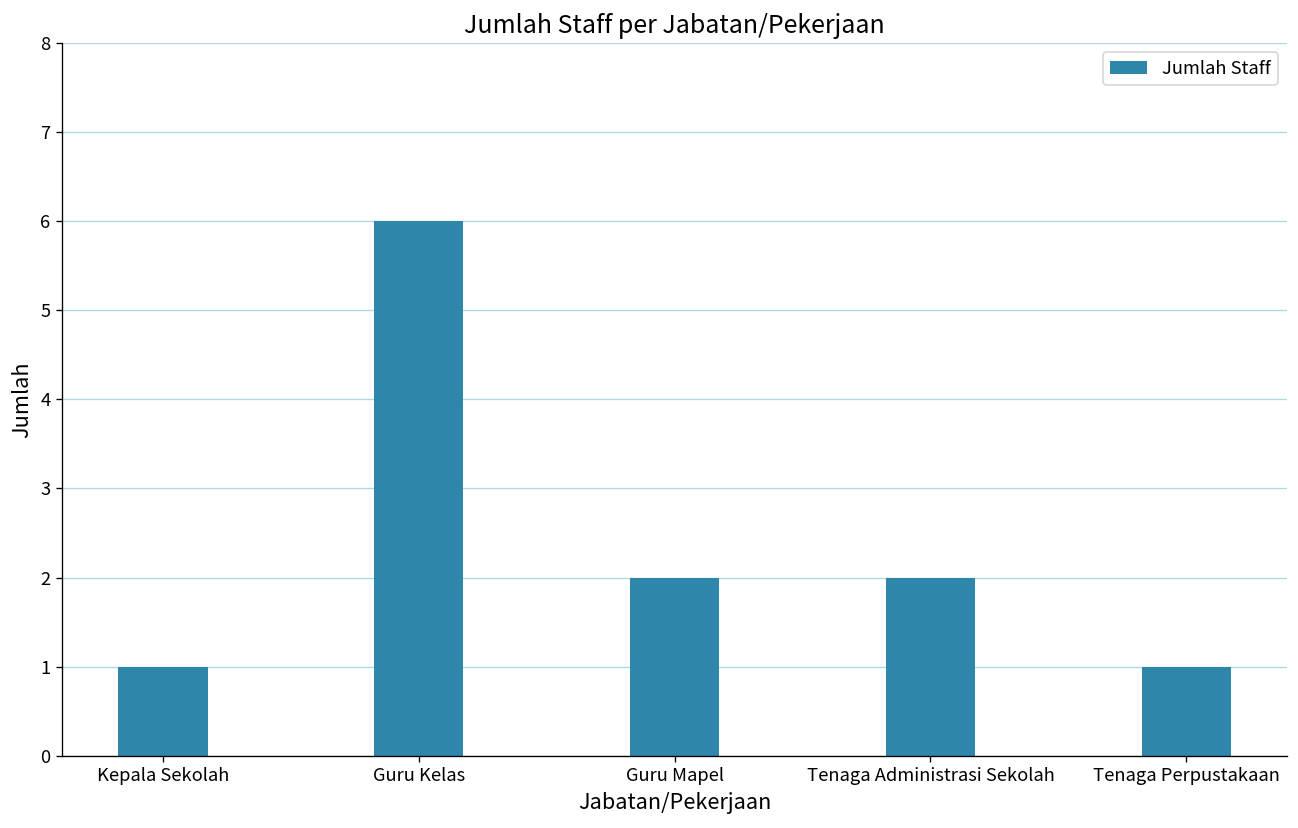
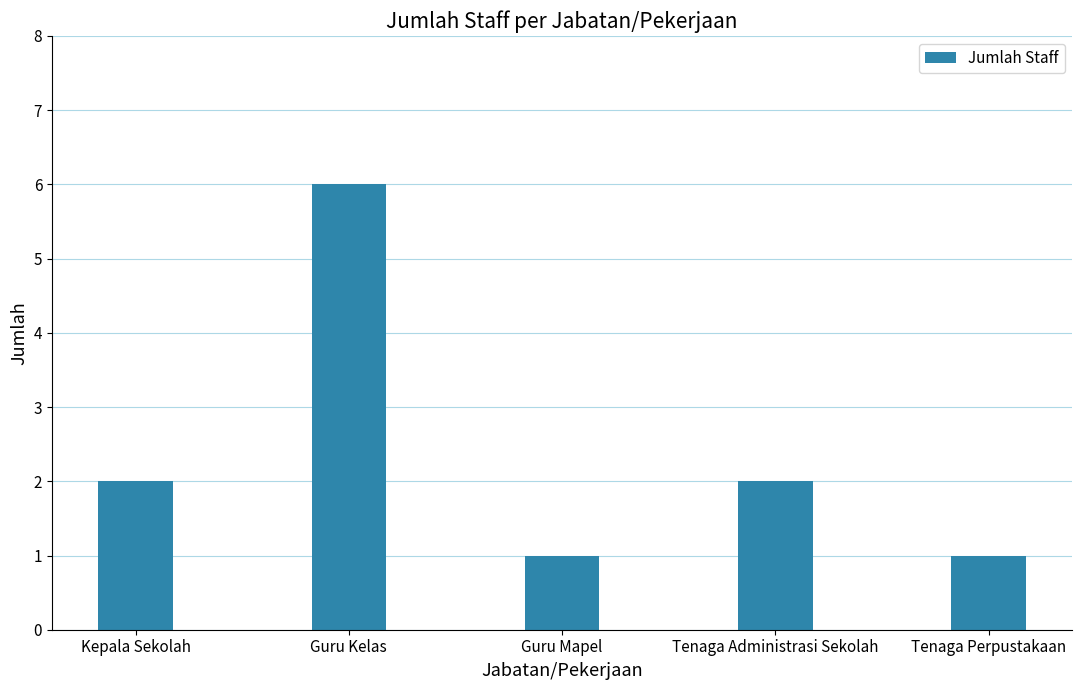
Kepala Sekolah: 1 -> 2
Guru Mapel: 2 -> 1
